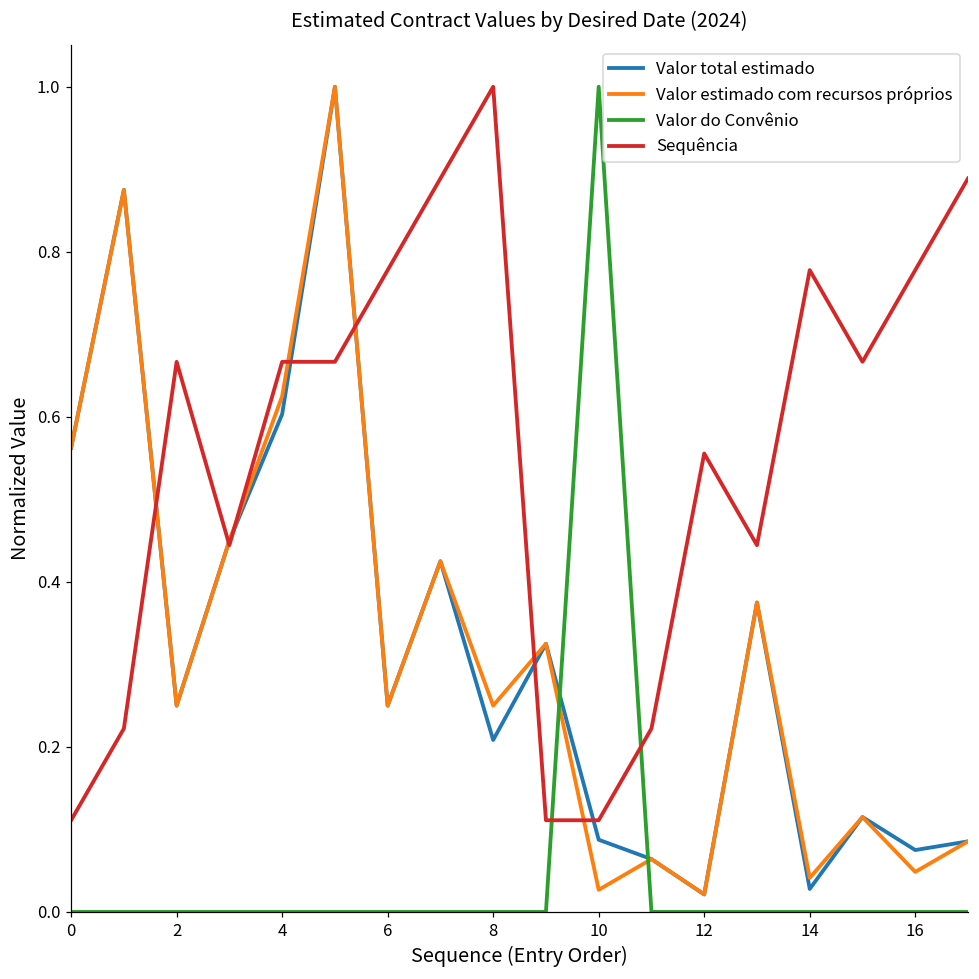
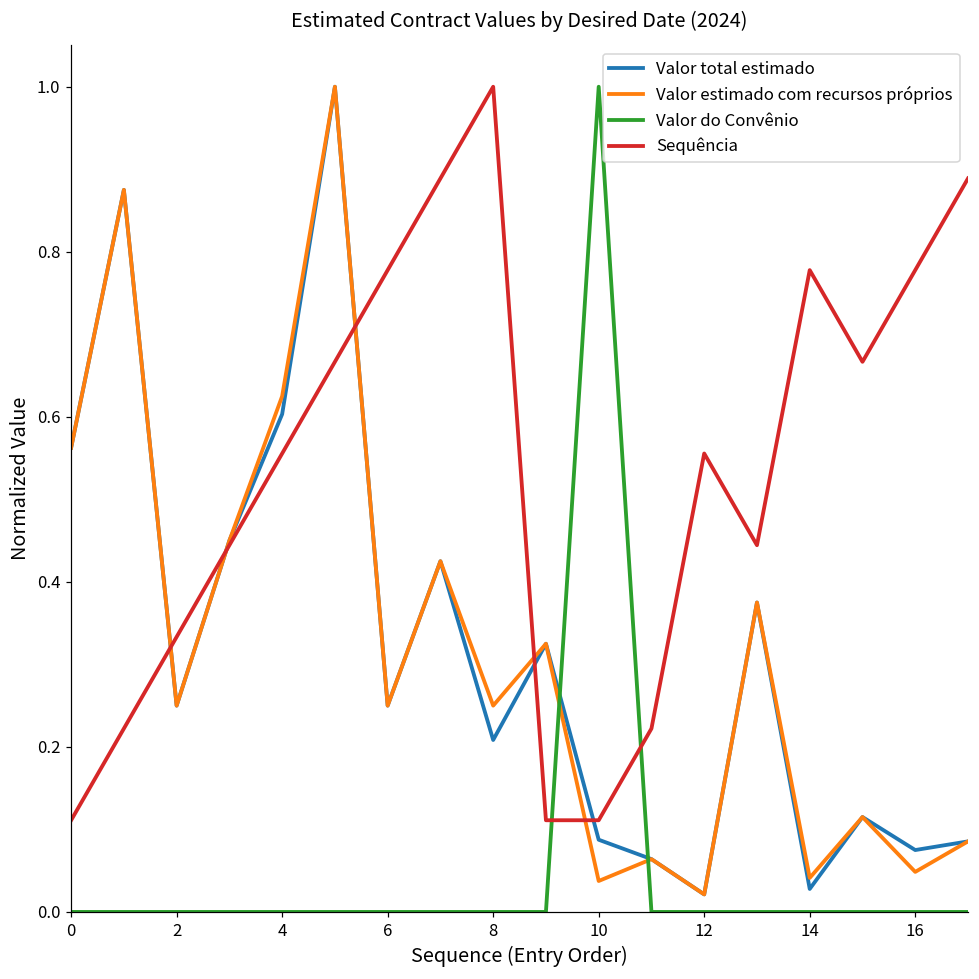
Sequência, 2: 0.67 -> 0.33
Sequência, 4: 0.67 -> 0.56
Valor estimado com recursos próprios, 10: 0.03 -> 0.04
